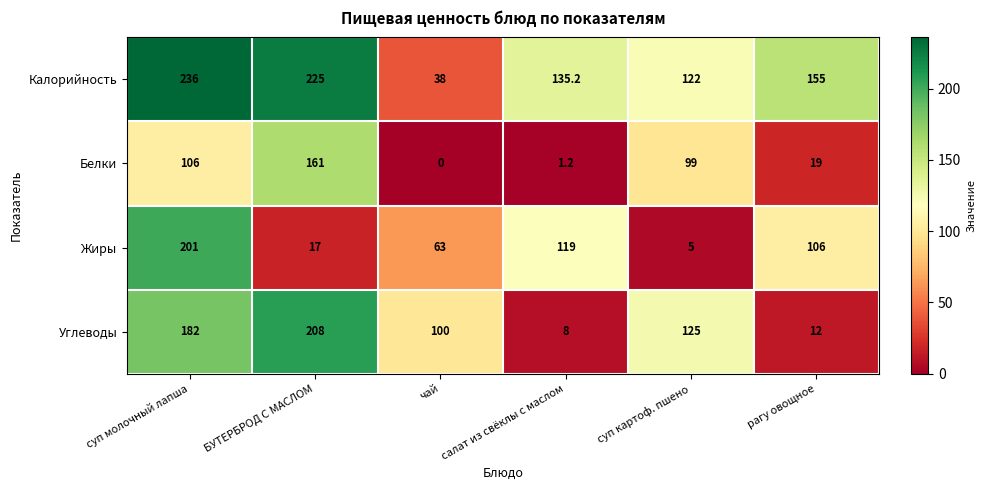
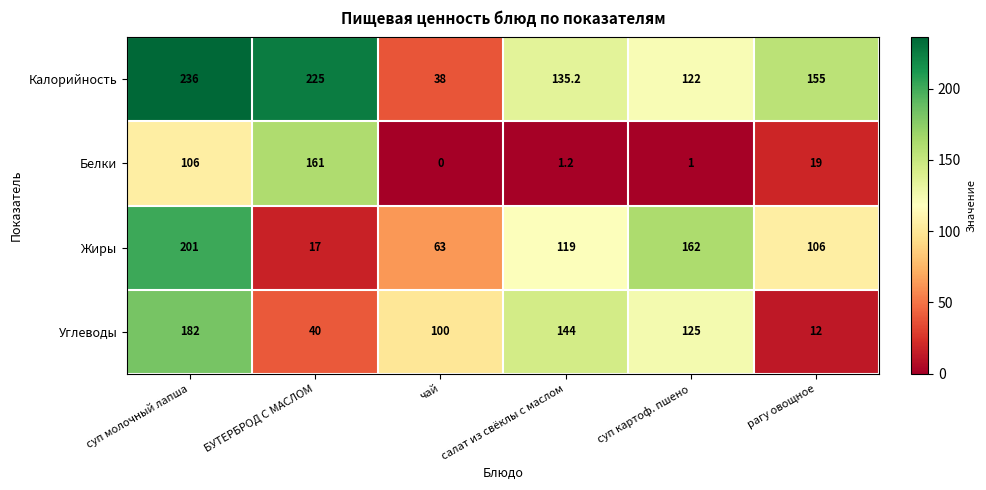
Белки, суп картоф. пшено: 99 -> 1
Жиры, суп картоф. пшено: 5 -> 162
Углеводы, БУТЕРБРОД С МАСЛОМ: 208 -> 40
Углеводы, салат из свёклы с маслом: 8 -> 144
